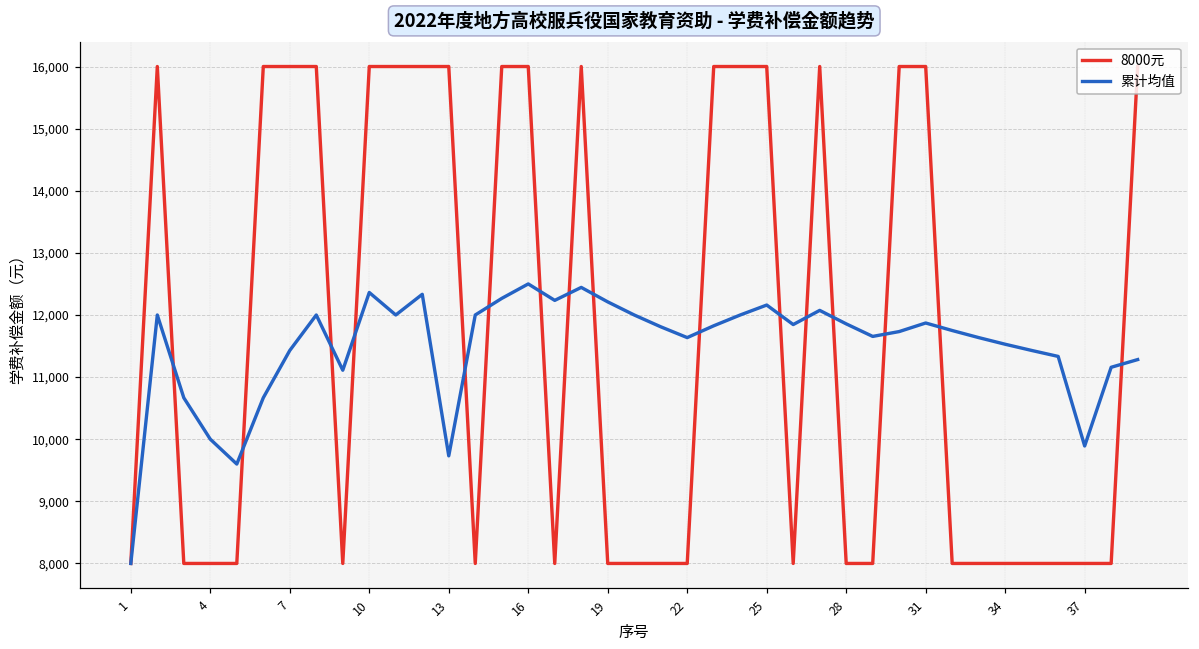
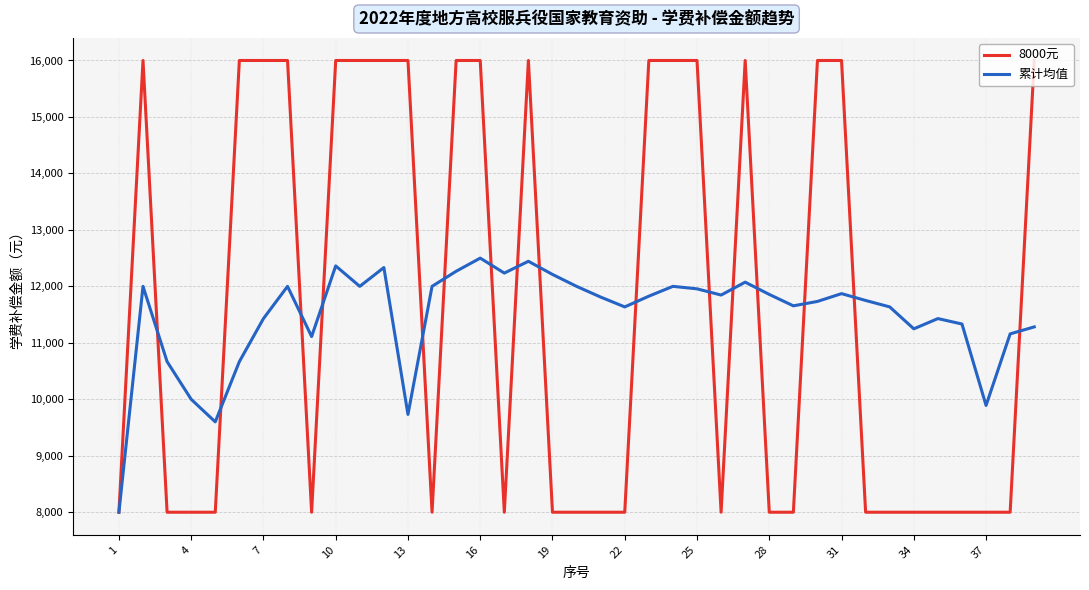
累计均值, 25: 12,200 -> 12,000
累计均值, 34: 11,500 -> 11,200
